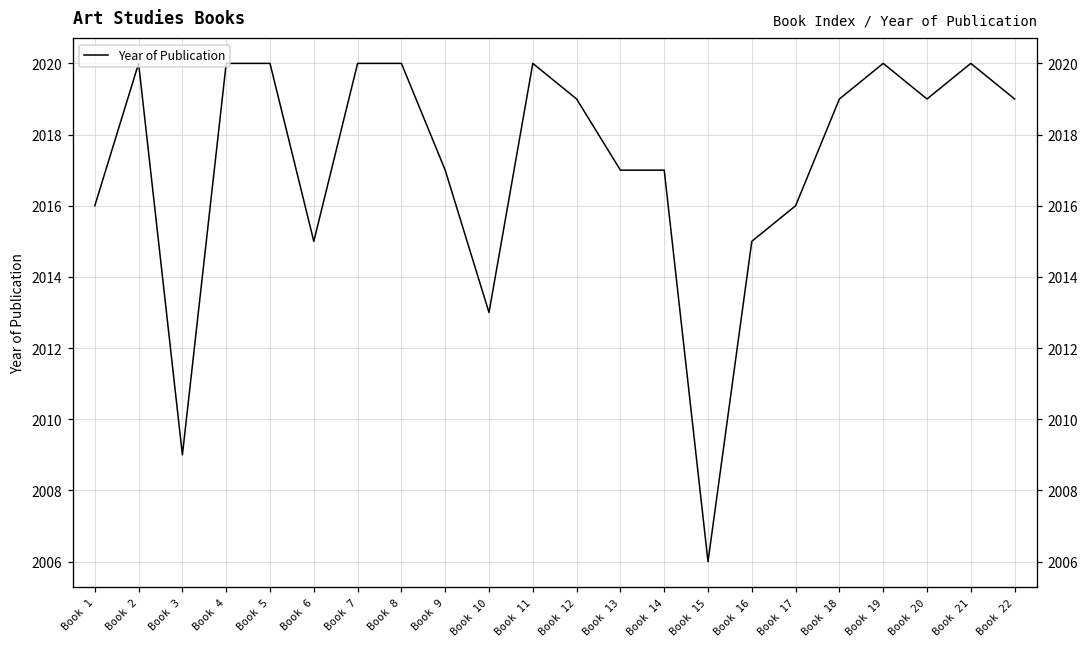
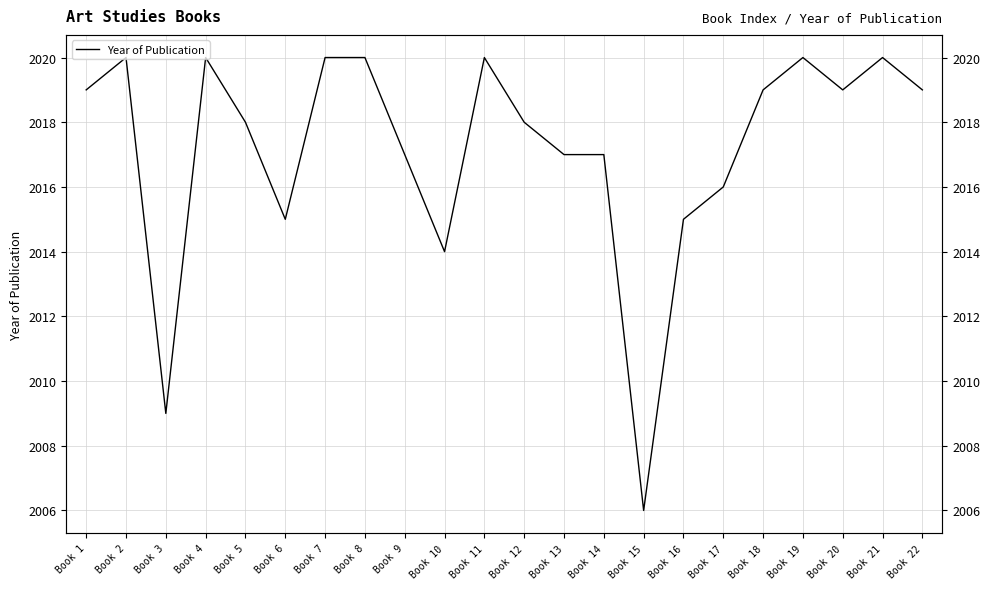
Book 1: 2016 -> 2019
Book 5: 2020 -> 2018
Book 10: 2013 -> 2014
Book 12: 2019 -> 2018
